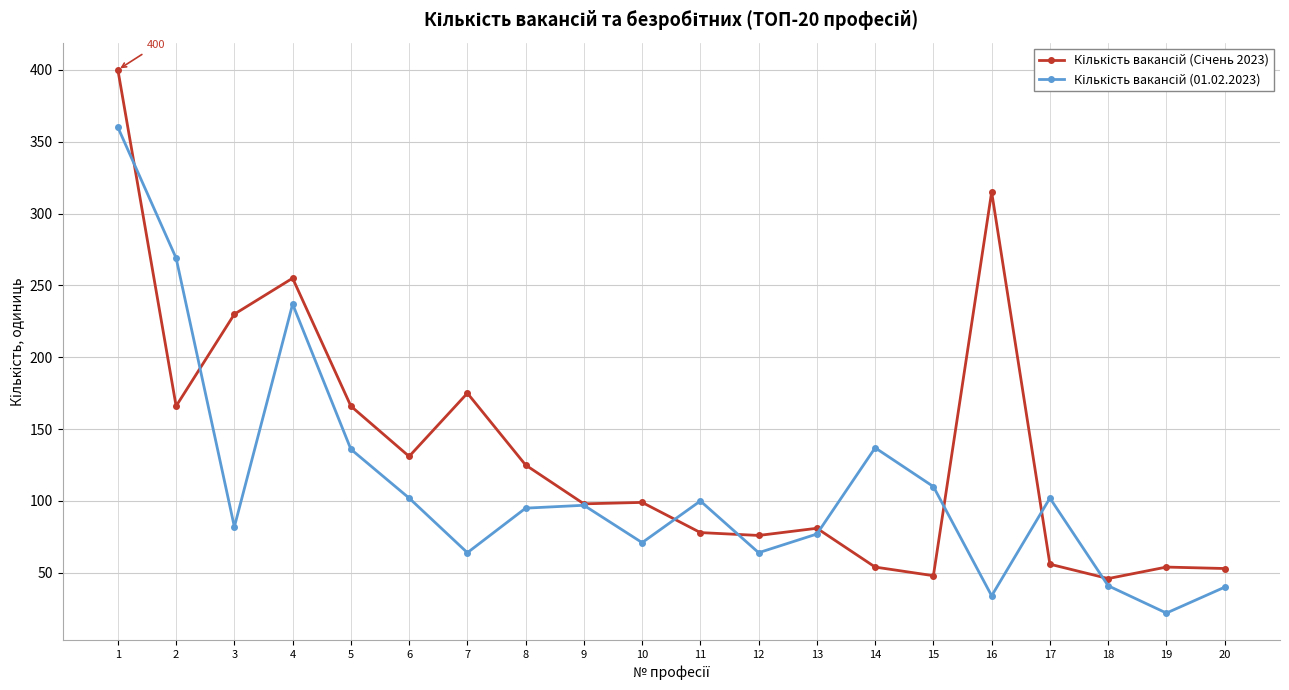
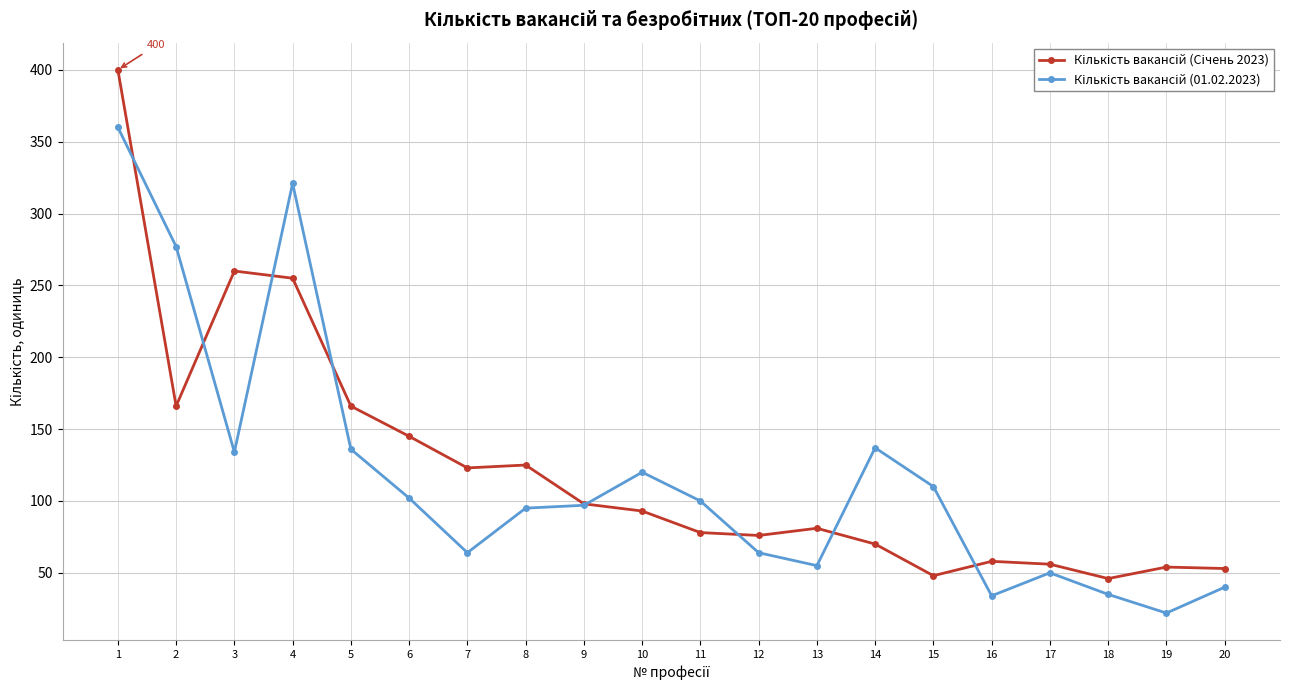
Кількість вакансій (01.02.2023), 2: 269 -> 277
Кількість вакансій (Січень 2023), 3: 230 -> 260
Кількість вакансій (01.02.2023), 3: 82 -> 134
Кількість вакансій (01.02.2023), 4: 237 -> 321
Кількість вакансій (Січень 2023), 6: 131 -> 145
Кількість вакансій (Січень 2023), 7: 175 -> 123
Кількість вакансій (Січень 2023), 10: 99 -> 93
Кількість вакансій (01.02.2023), 10: 71 -> 120
Кількість вакансій (01.02.2023), 13: 77 -> 55
Кількість вакансій (Січень 2023), 14: 54 -> 70
Кількість вакансій (Січень 2023), 16: 315 -> 58
Кількість вакансій (01.02.2023), 17: 102 -> 50
Кількість вакансій (01.02.2023), 18: 41 -> 35
